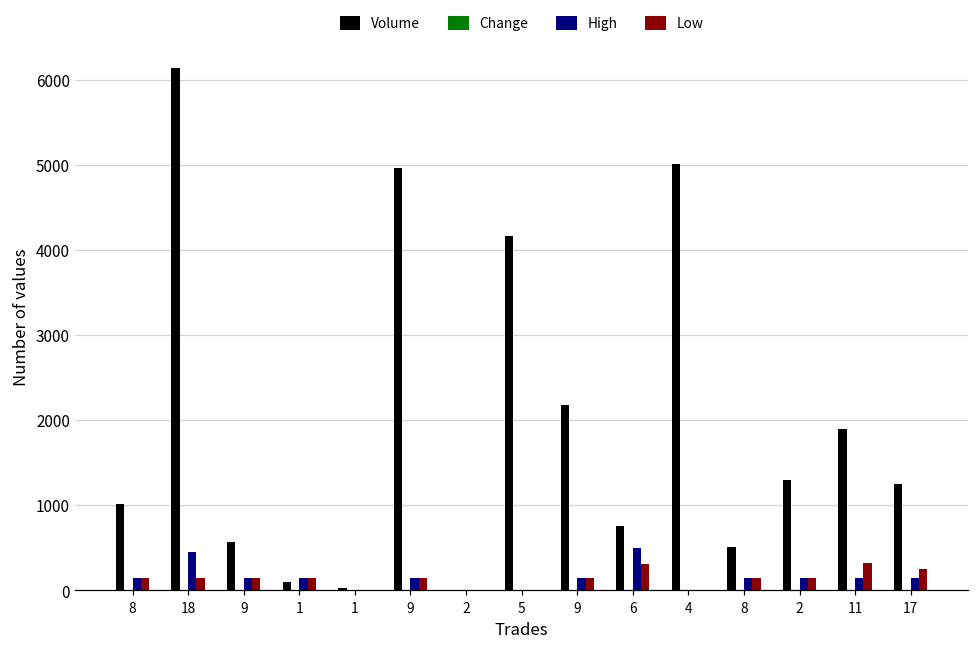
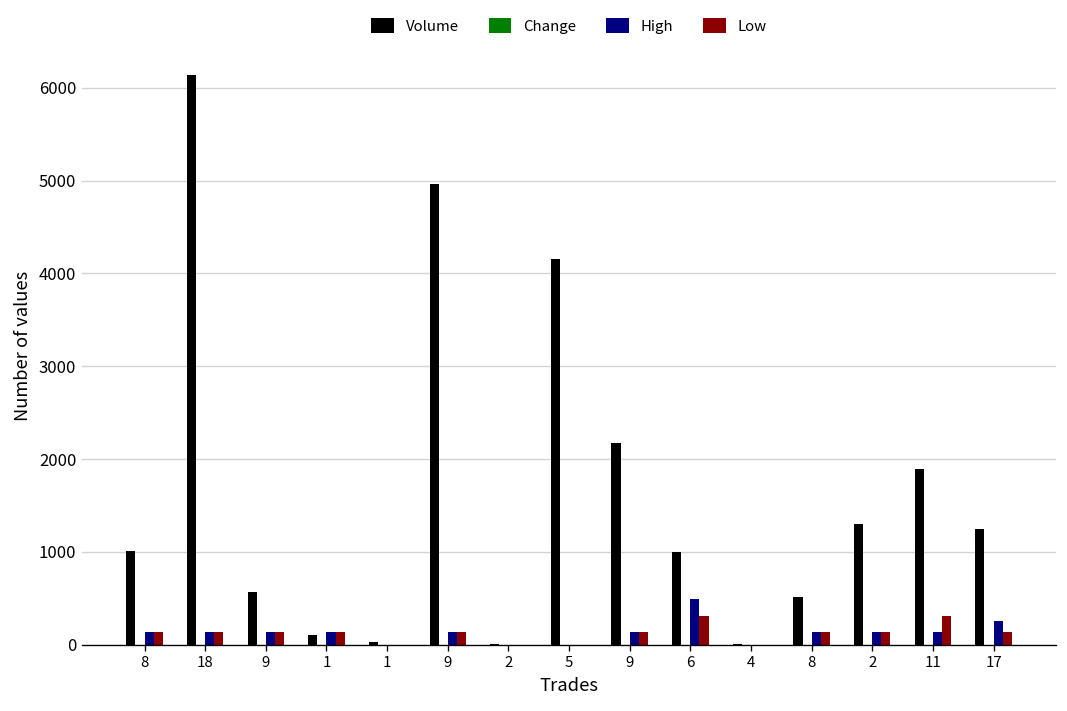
High, 18: 400 -> 100
Volume, 6: 800 -> 1000
Volume, 4: 5000 -> 0
High, 17: 100 -> 300
Low, 17: 200 -> 100
